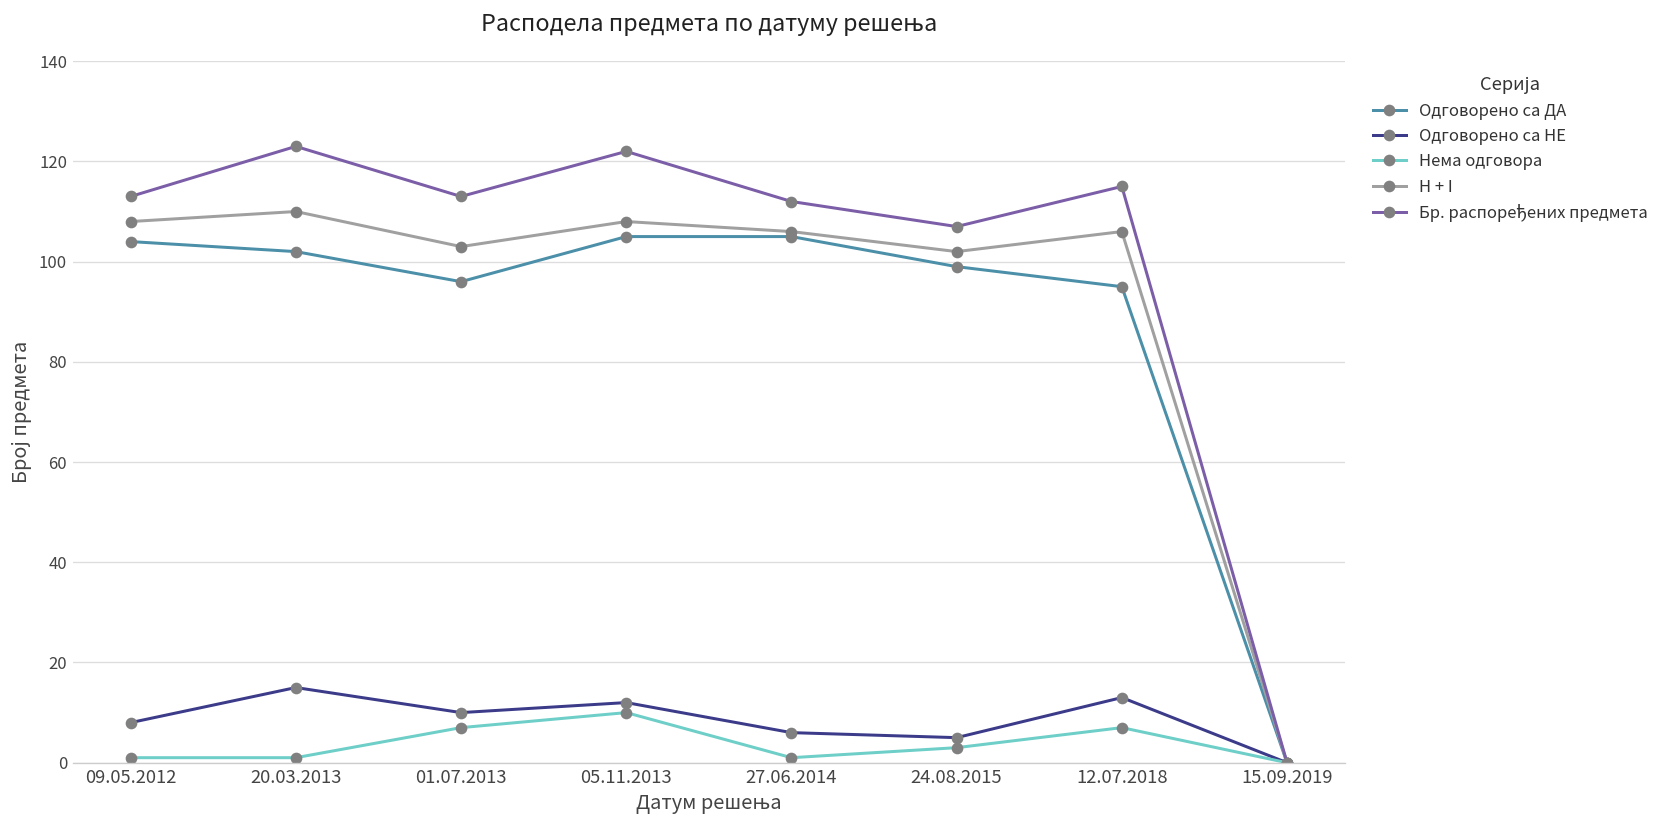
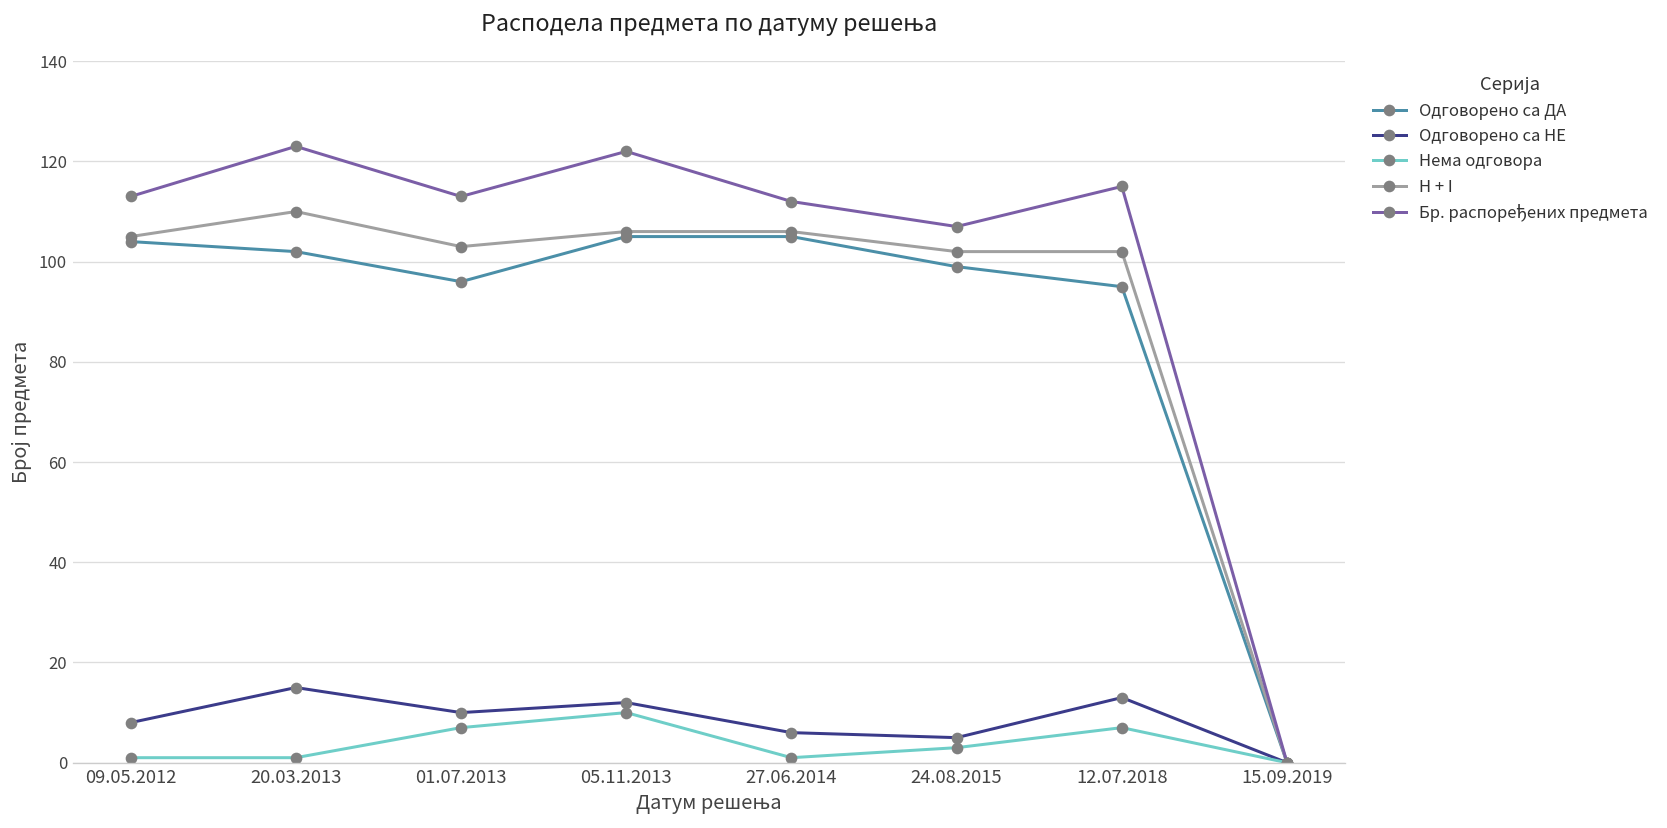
H + I, 09.05.2012: 108 -> 105
H + I, 05.11.2013: 108 -> 106
H + I, 12.07.2018: 106 -> 102
